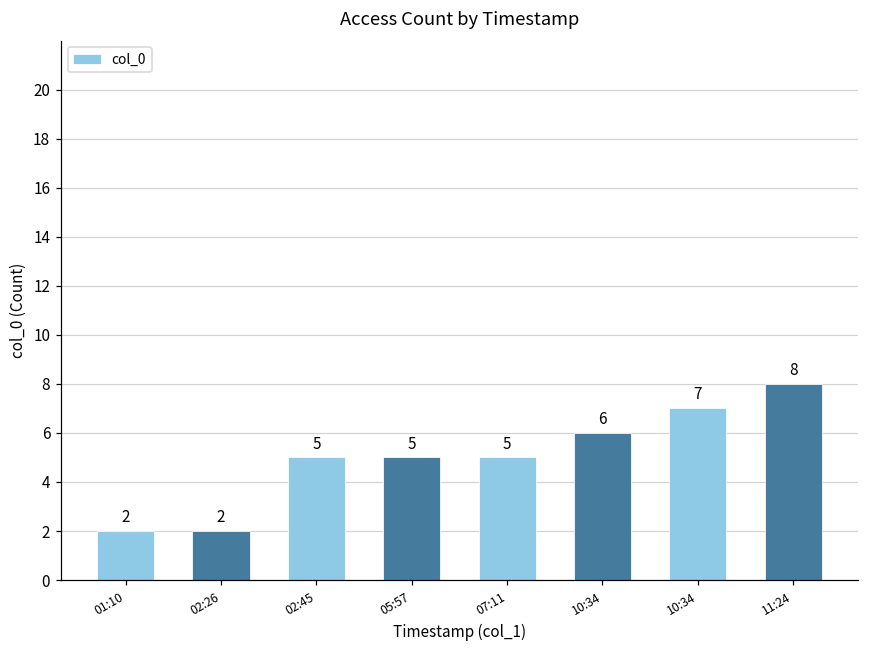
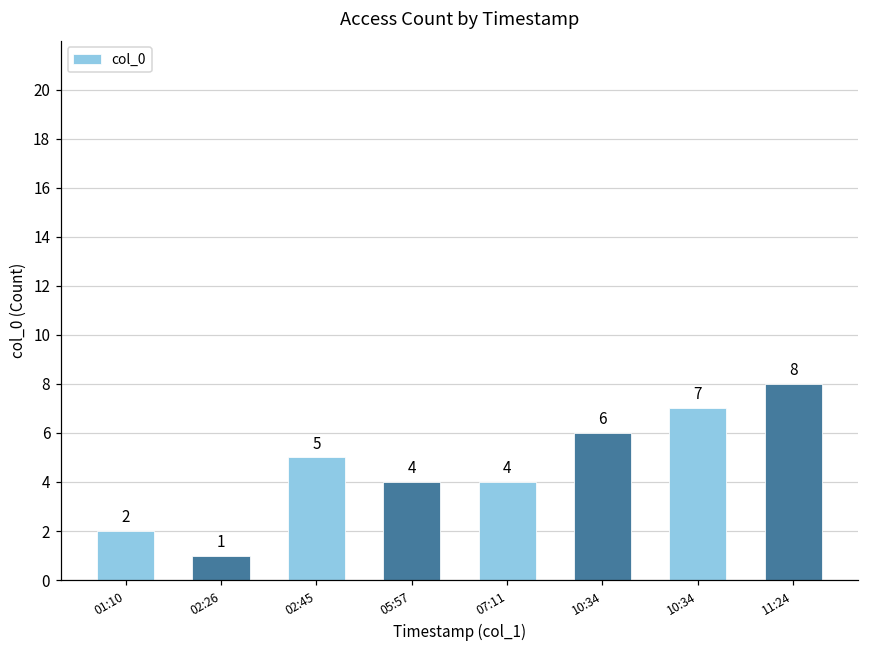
02:26: 2 -> 1
05:57: 5 -> 4
07:11: 5 -> 4
